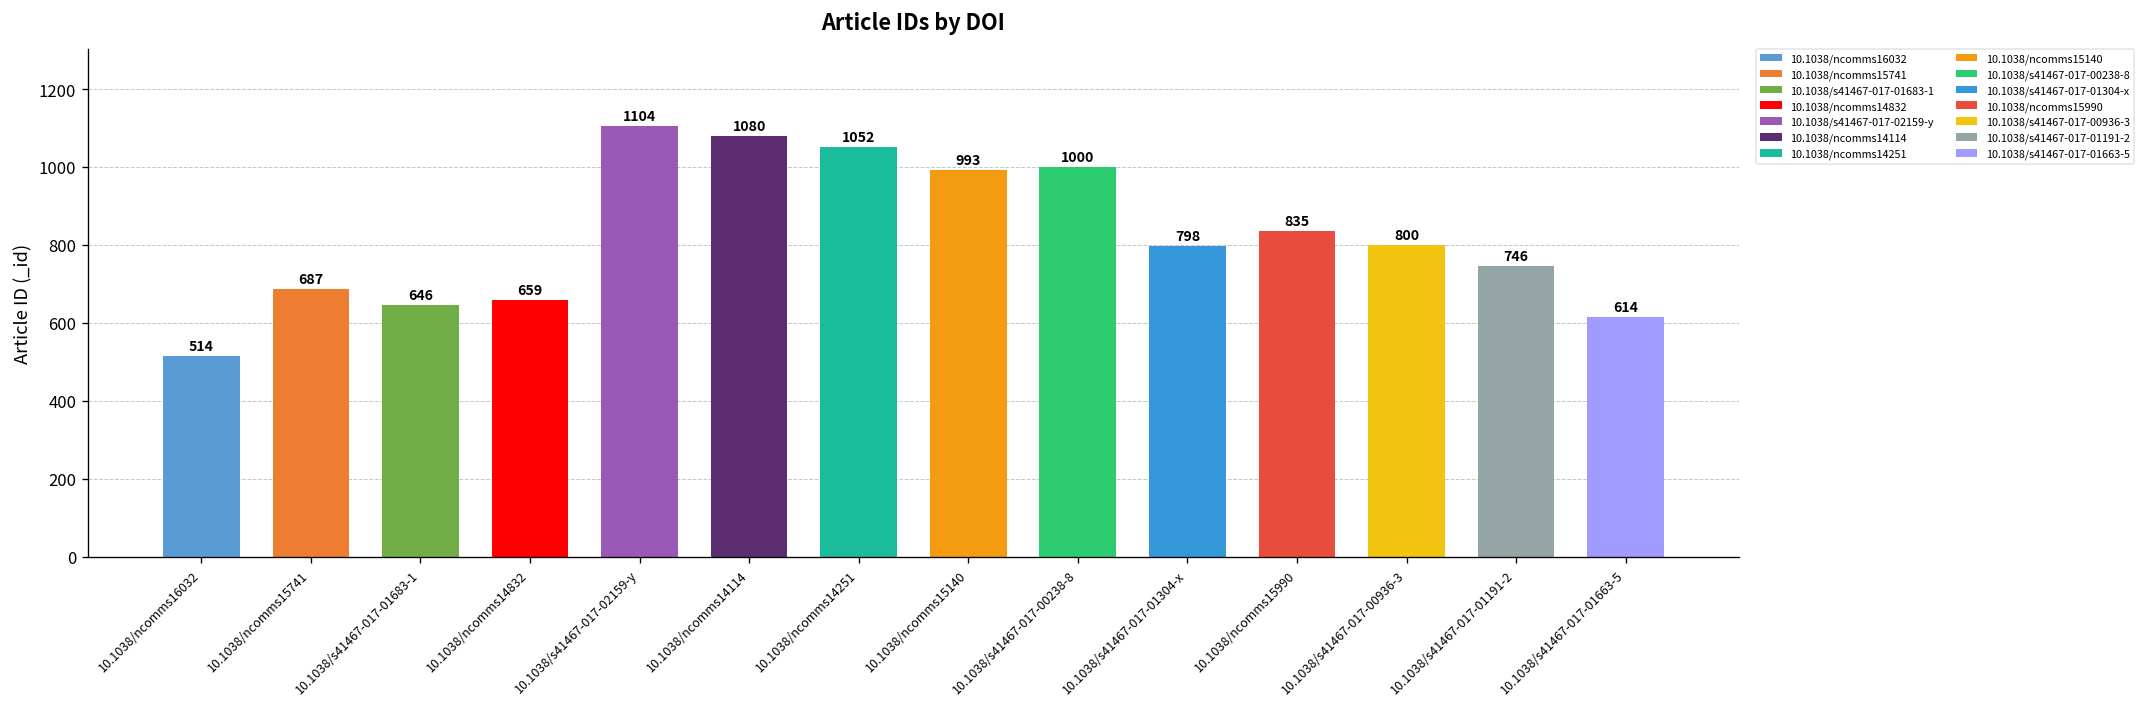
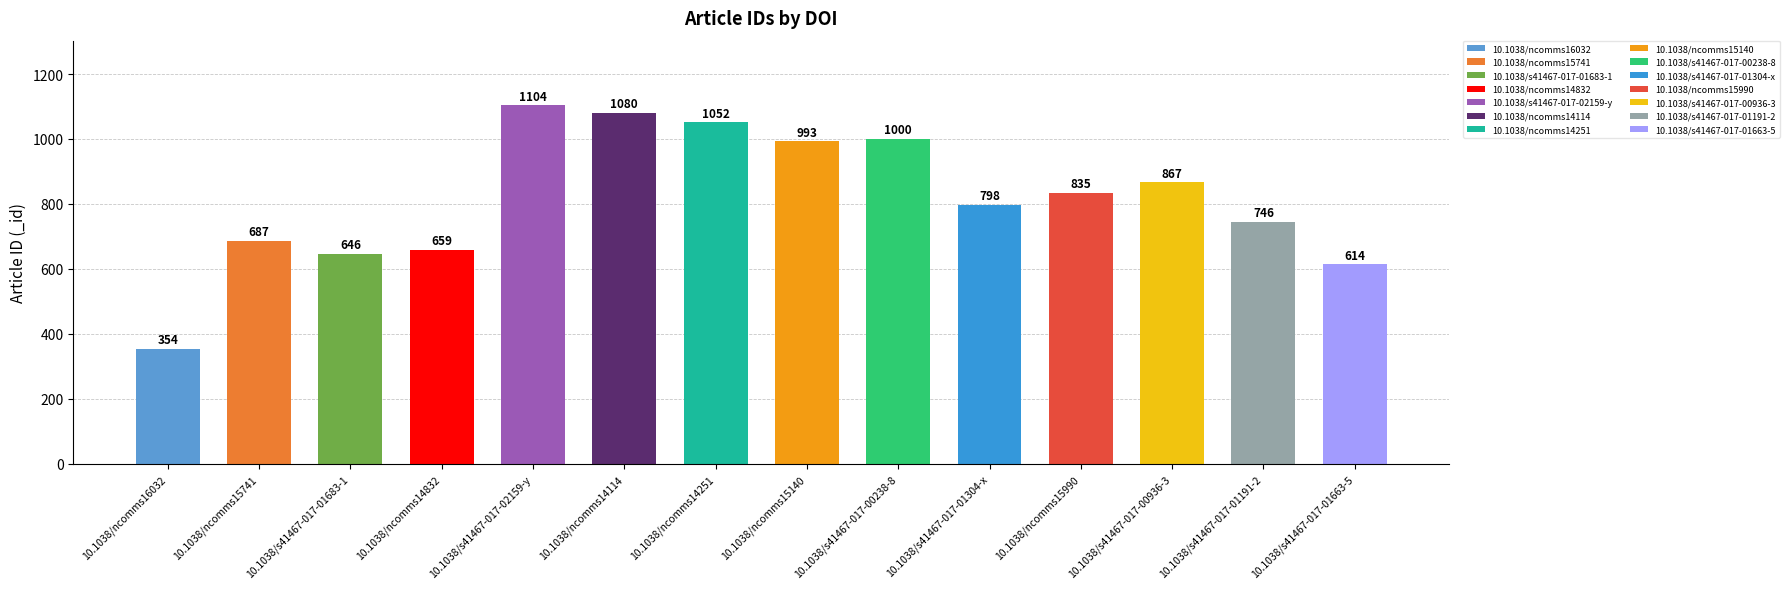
10.1038/ncomms16032: 514 -> 354
10.1038/s41467-017-00936-3: 800 -> 867
